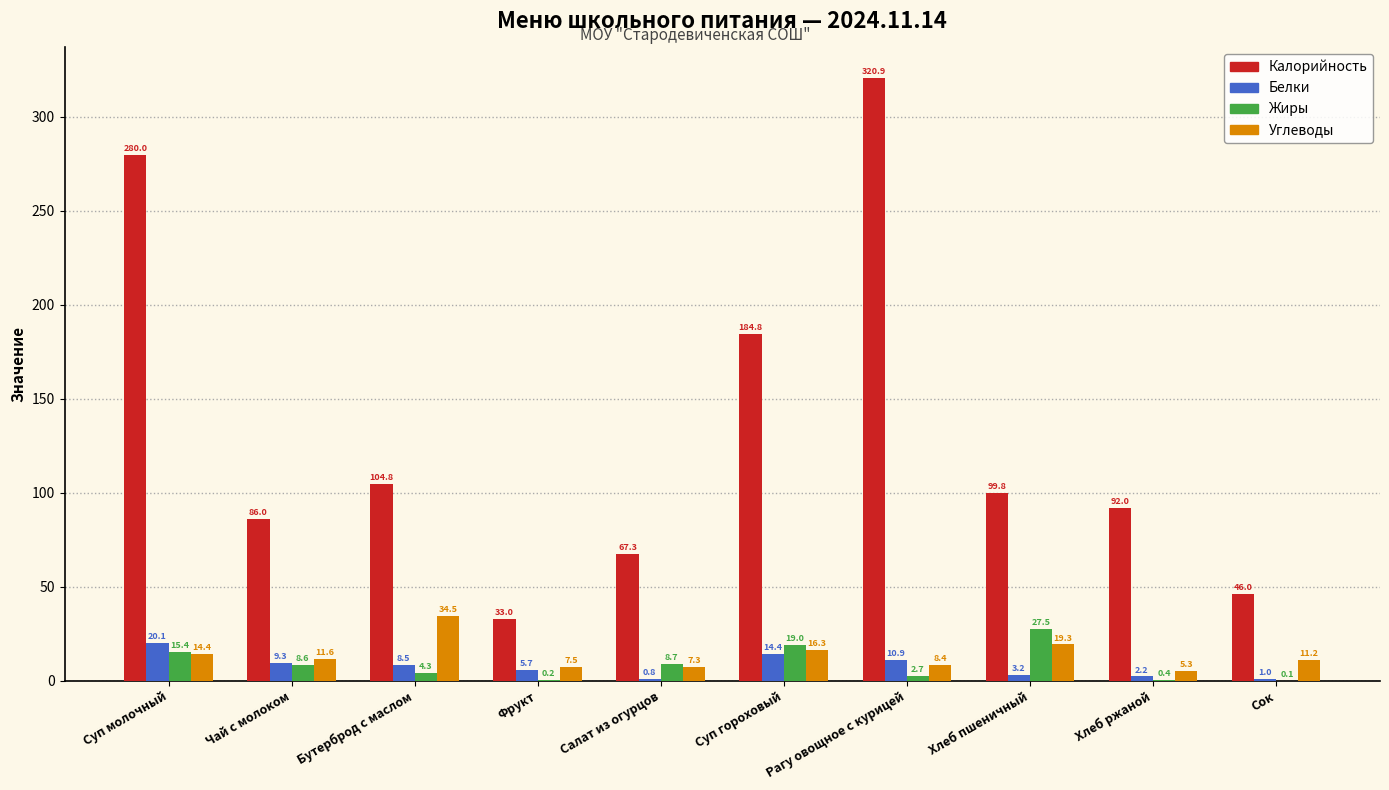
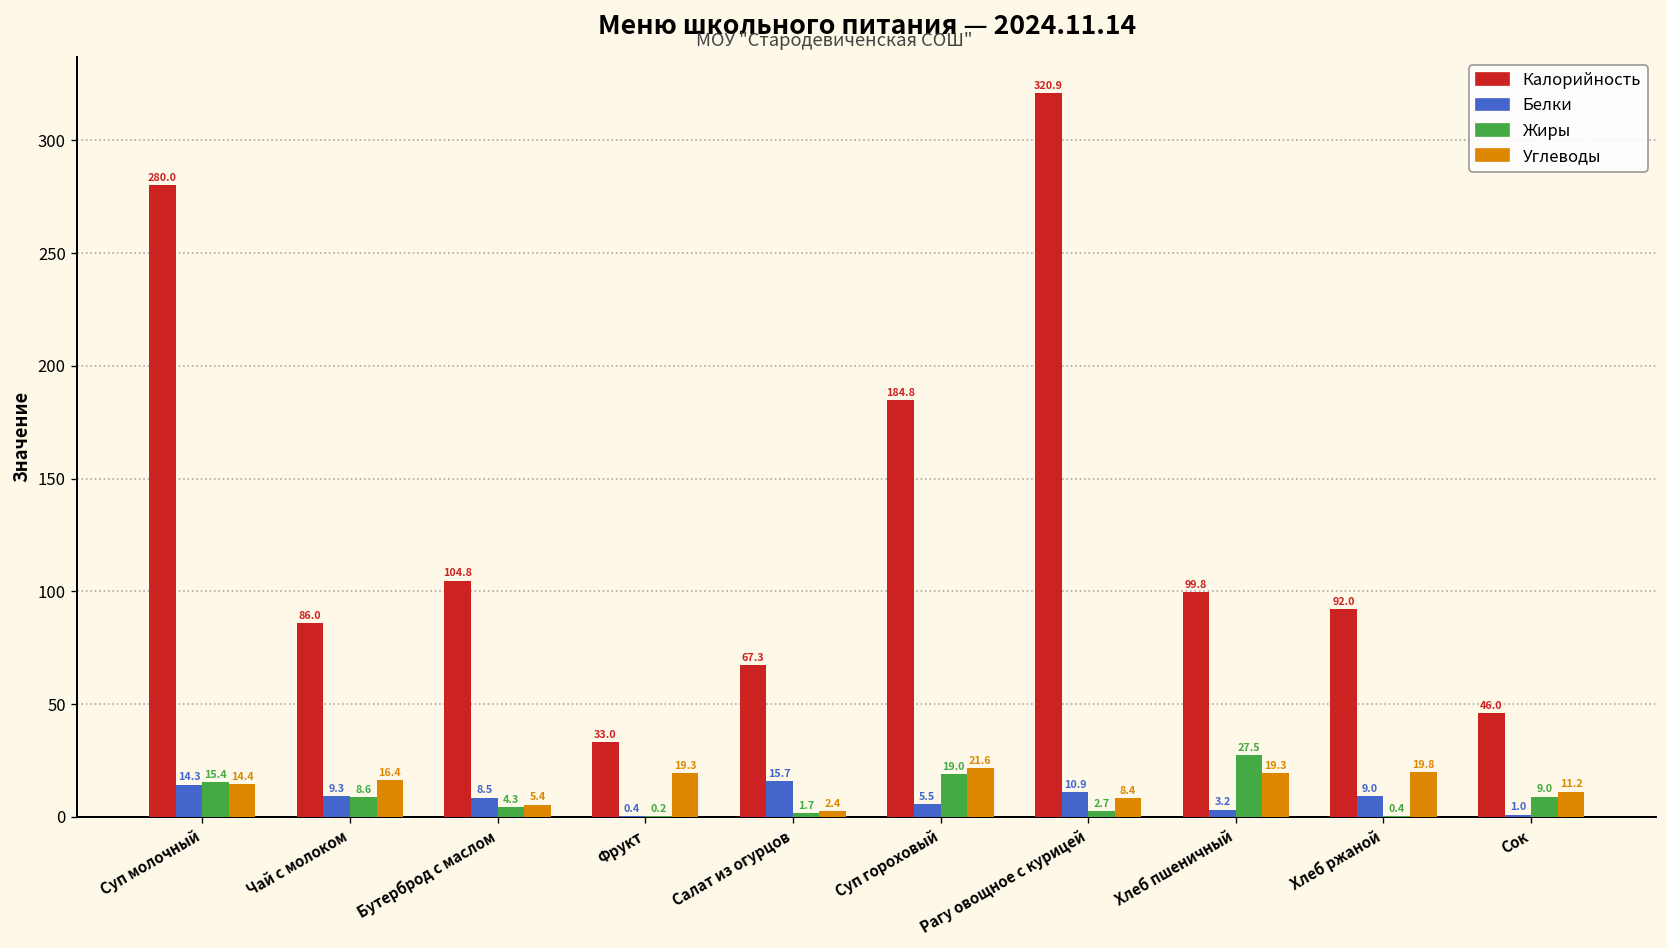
Белки, Суп молочный: 20.1 -> 14.3
Углеводы, Чай с молоком: 11.6 -> 16.4
Углеводы, Бутерброд с маслом: 34.5 -> 5.4
Белки, Фрукт: 5.7 -> 0.4
Углеводы, Фрукт: 7.5 -> 19.3
Белки, Салат из огурцов: 0.8 -> 15.7
Жиры, Салат из огурцов: 8.7 -> 1.7
Углеводы, Салат из огурцов: 7.3 -> 2.4
Белки, Суп гороховый: 14.4 -> 5.5
Углеводы, Суп гороховый: 16.3 -> 21.6
Белки, Хлеб ржаной: 2.2 -> 9.0
Углеводы, Хлеб ржаной: 5.3 -> 19.8
Жиры, Сок: 0.1 -> 9.0
